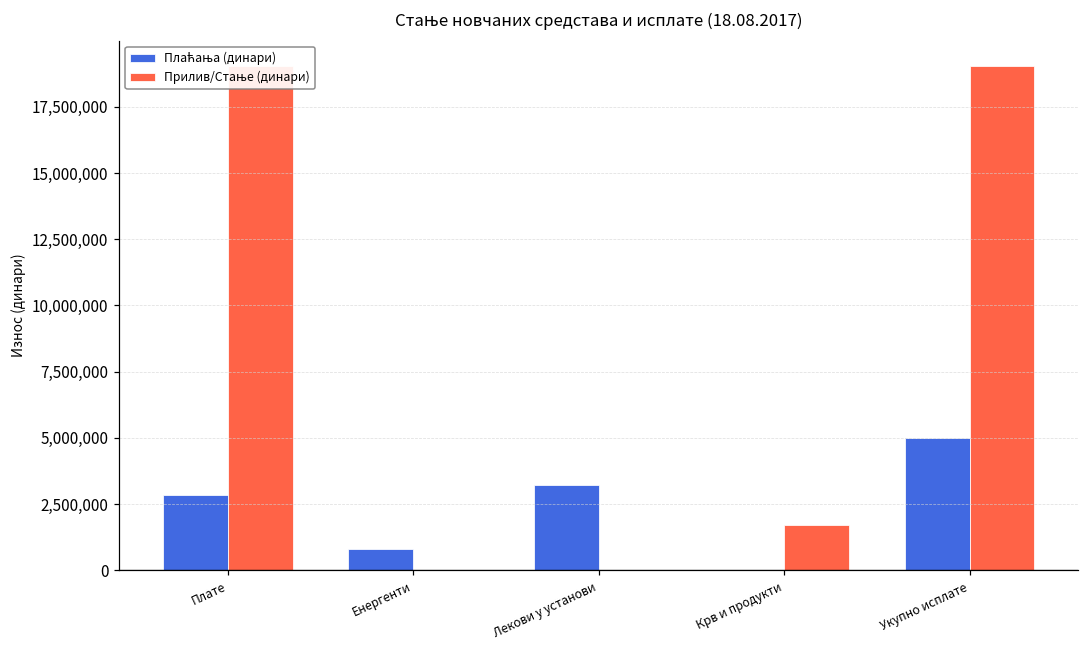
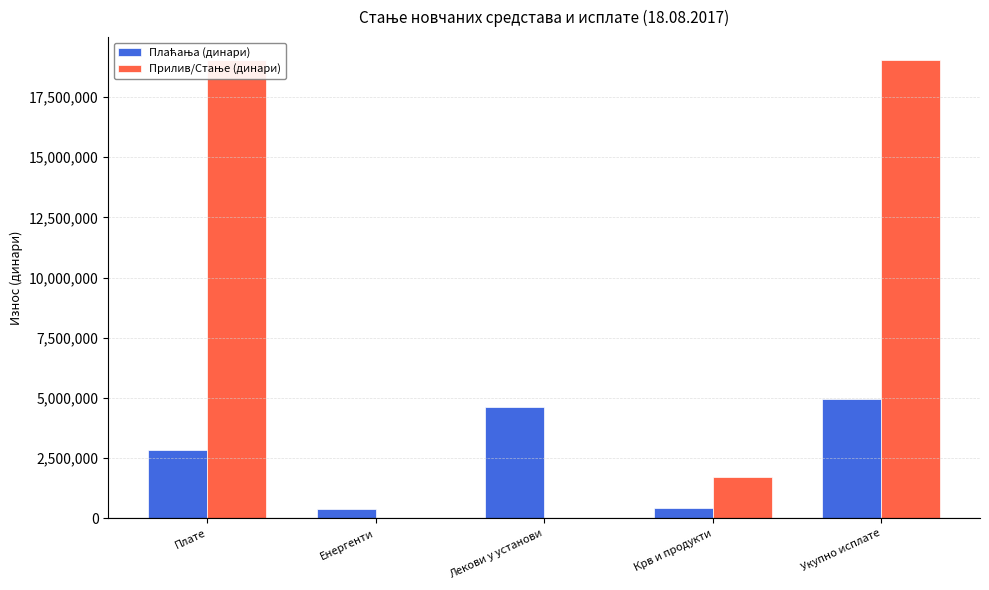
Плаћања (динари), Енергенти: 800,000 -> 400,000
Плаћања (динари), Лекови у установи: 3,200,000 -> 4,600,000
Плаћања (динари), Крв и продукти: 0 -> 400,000
